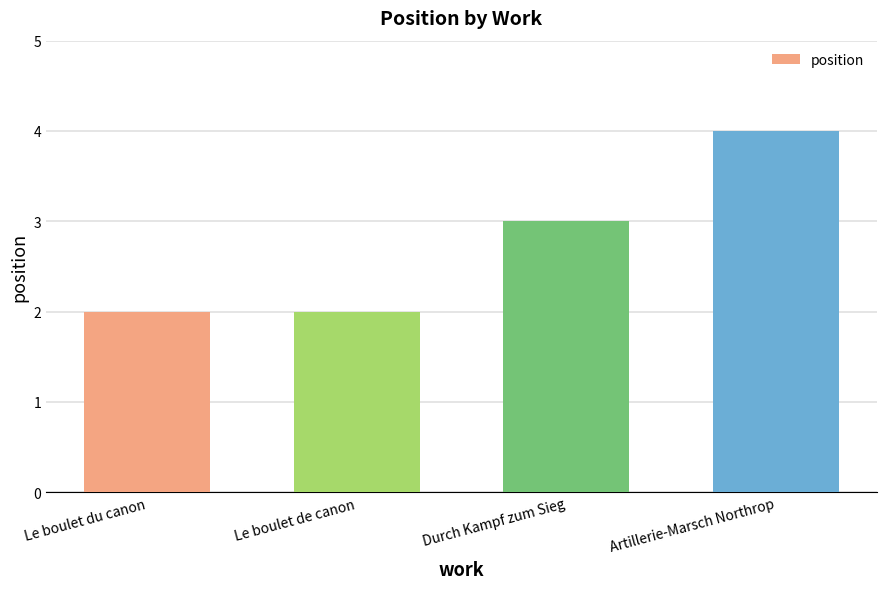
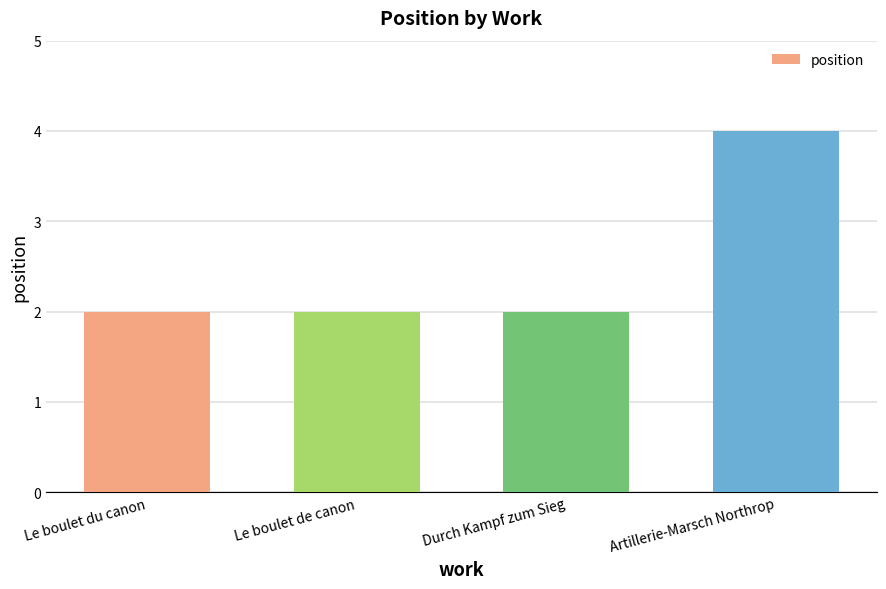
Durch Kampf zum Sieg: 3 -> 2
